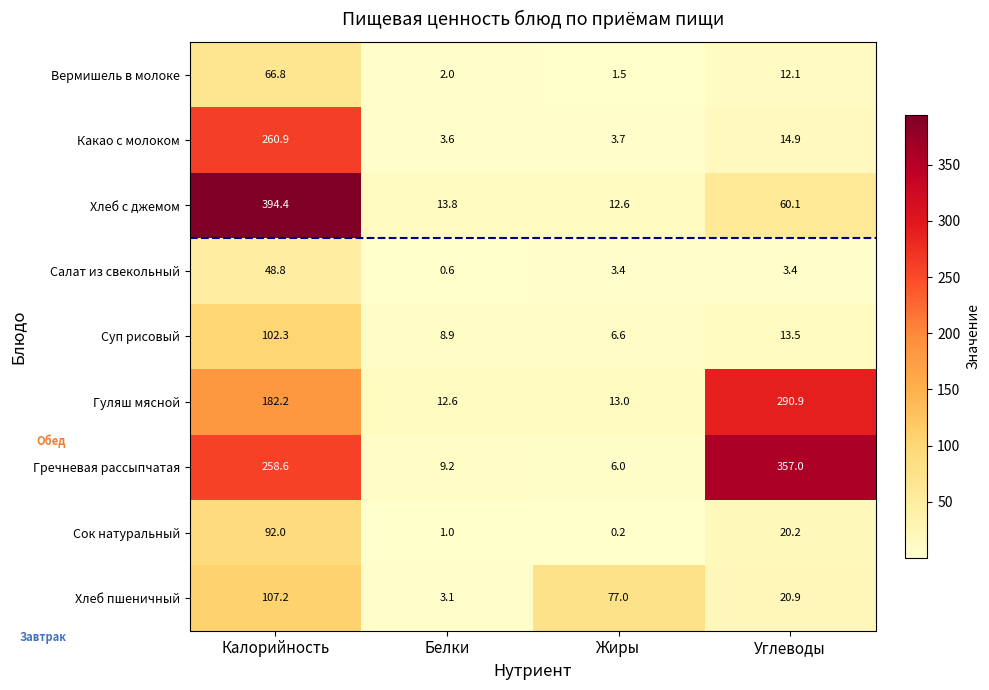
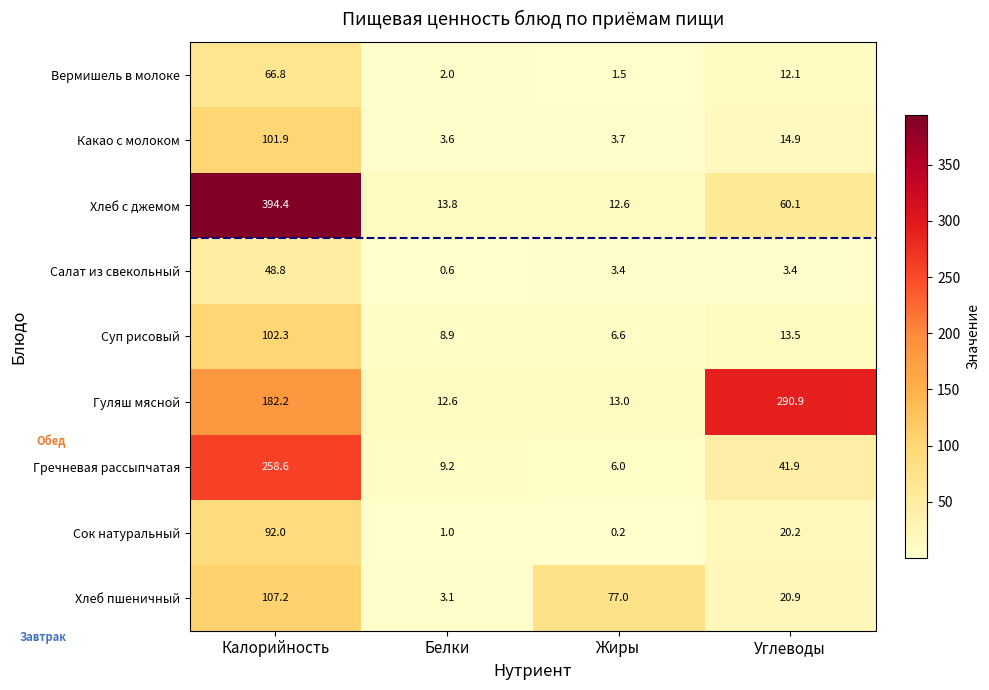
Какао с молоком, Калорийность: 260.9 -> 101.9
Гречневая рассыпчатая, Углеводы: 357.0 -> 41.9
